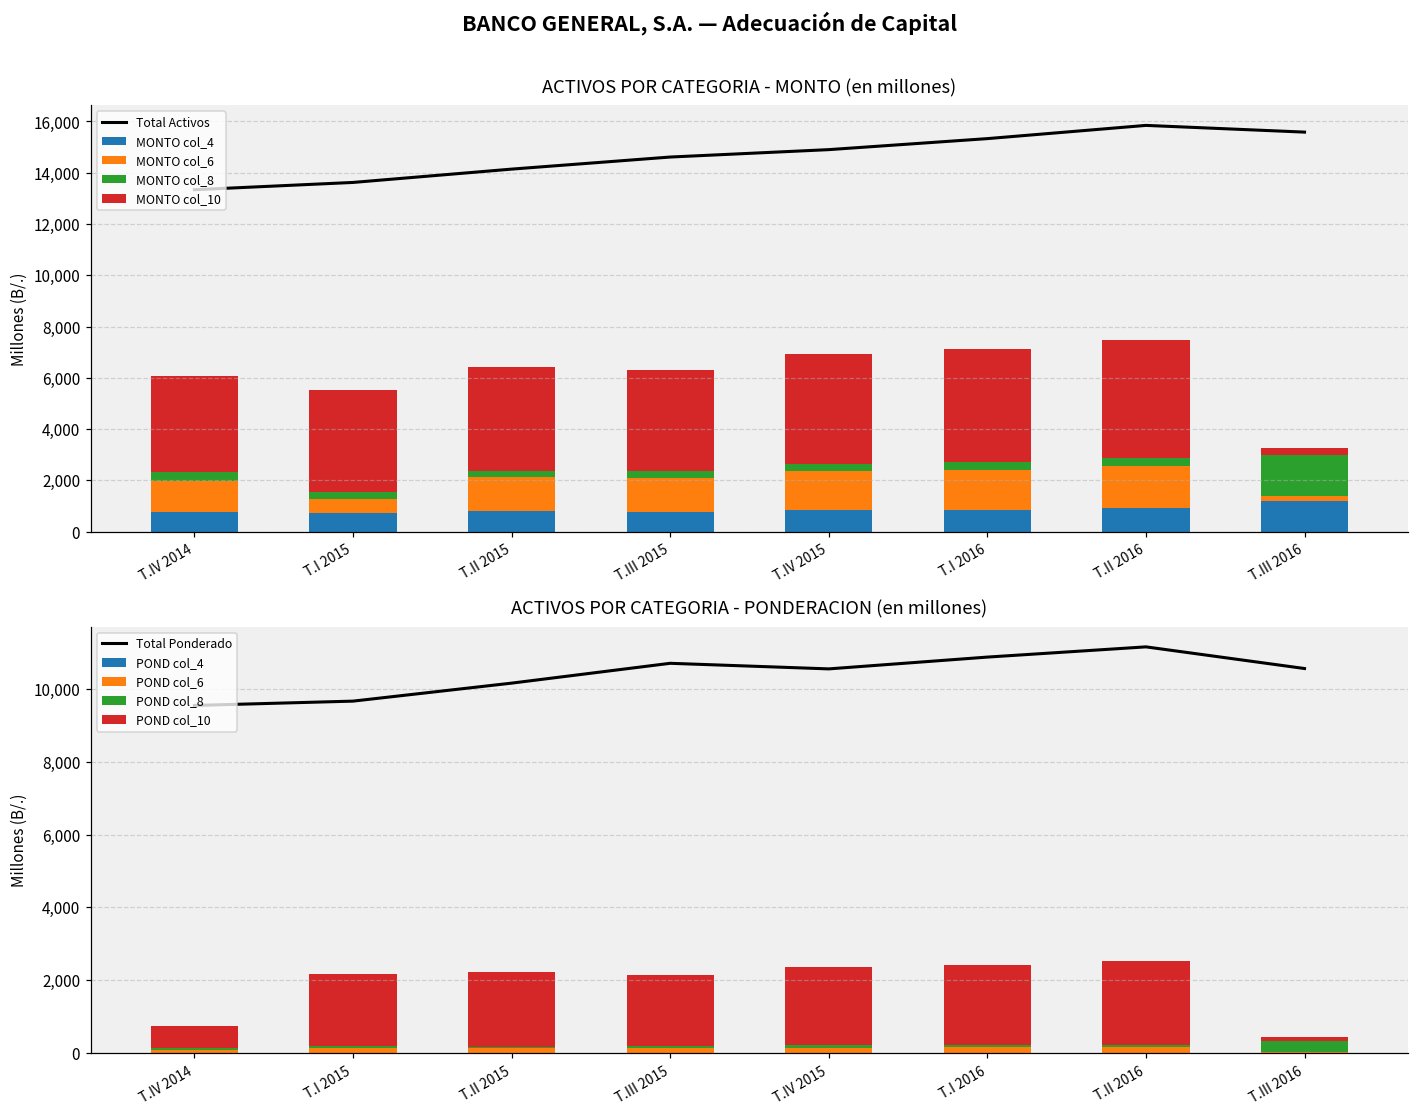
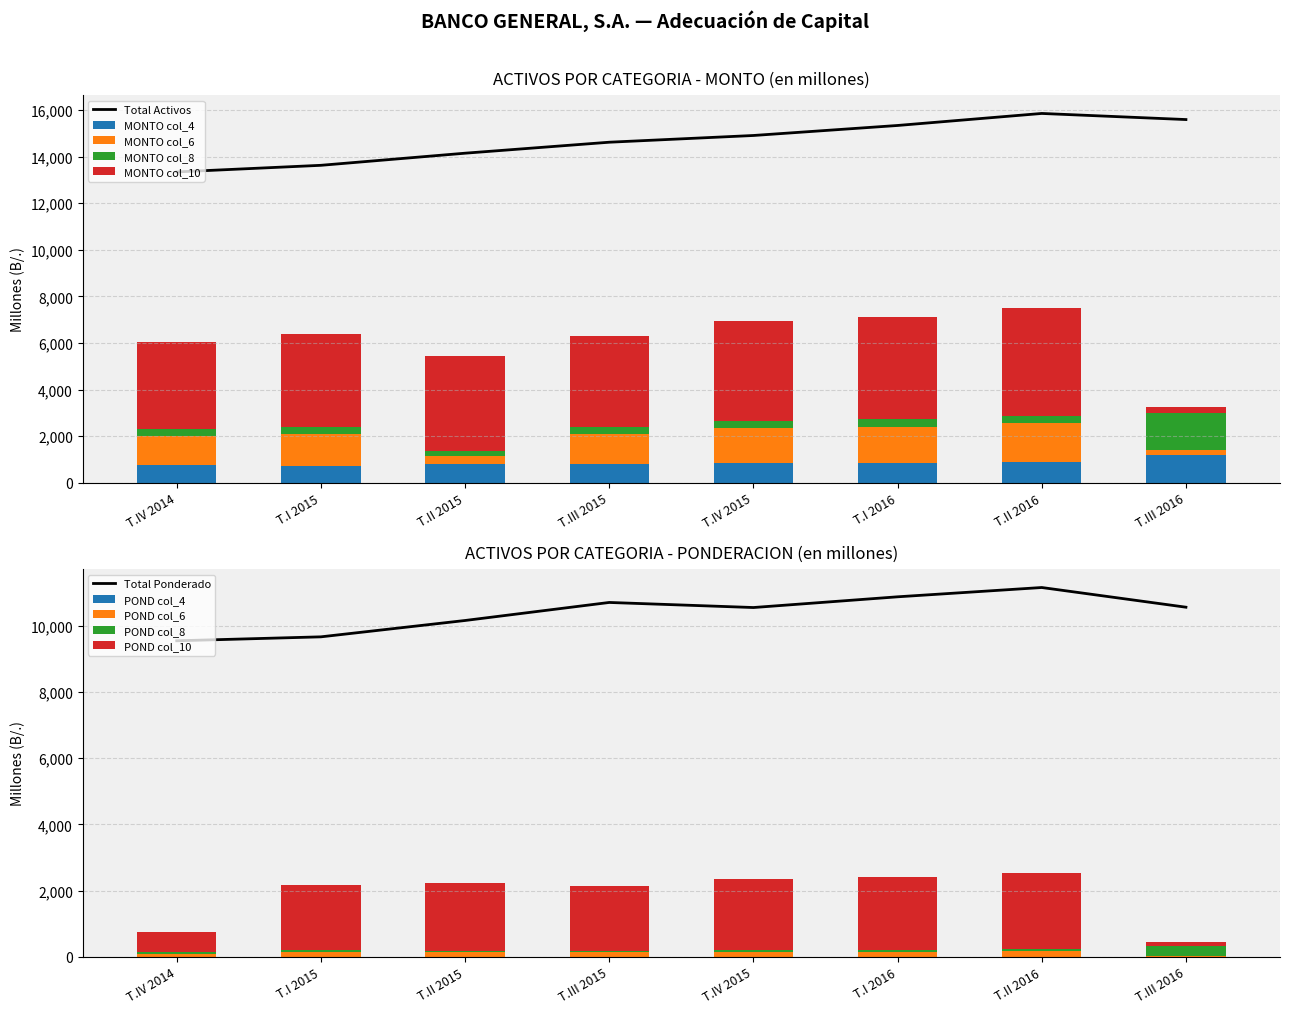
ACTIVOS POR CATEGORIA - MONTO (en millones), MONTO col_6, T.I 2015: 500 -> 1,400
ACTIVOS POR CATEGORIA - MONTO (en millones), MONTO col_6, T.II 2015: 1,300 -> 300
